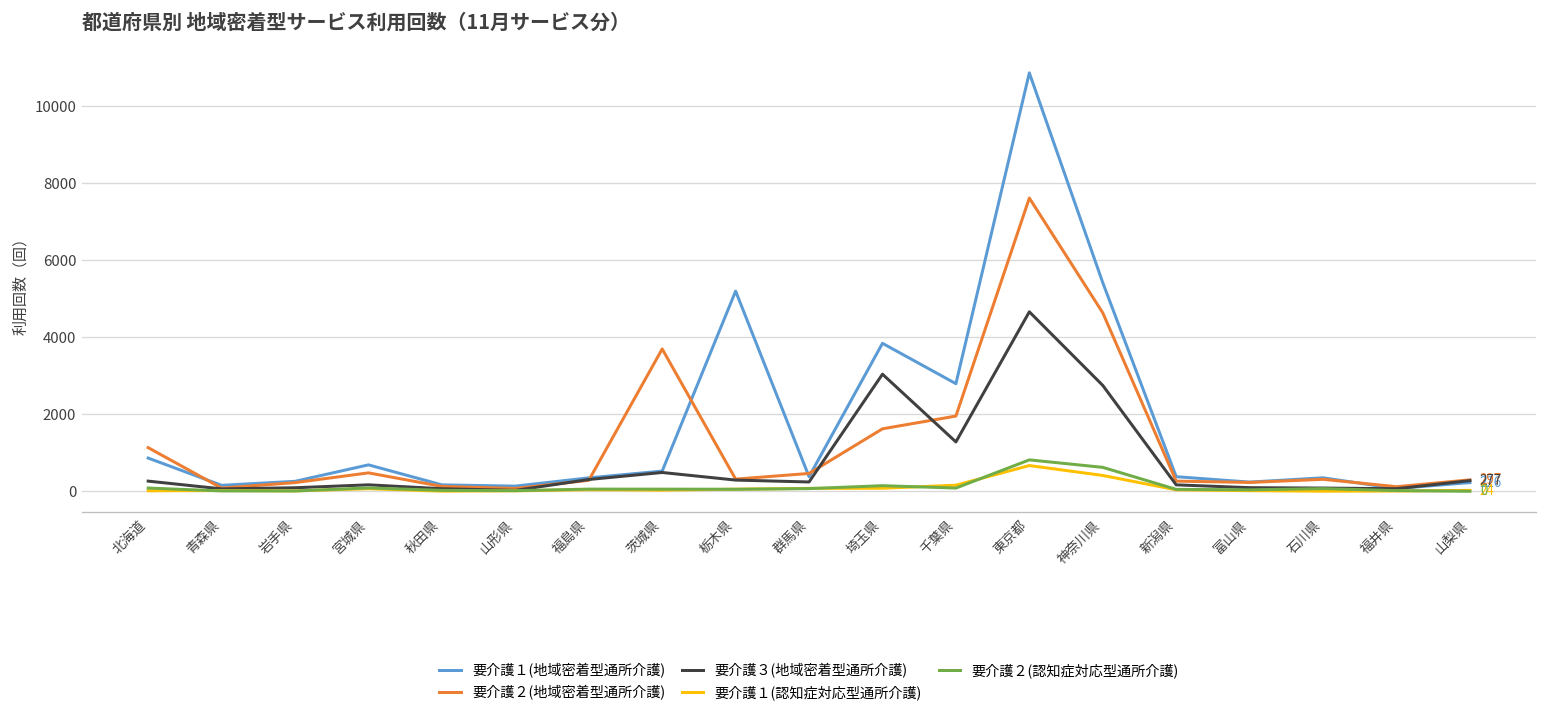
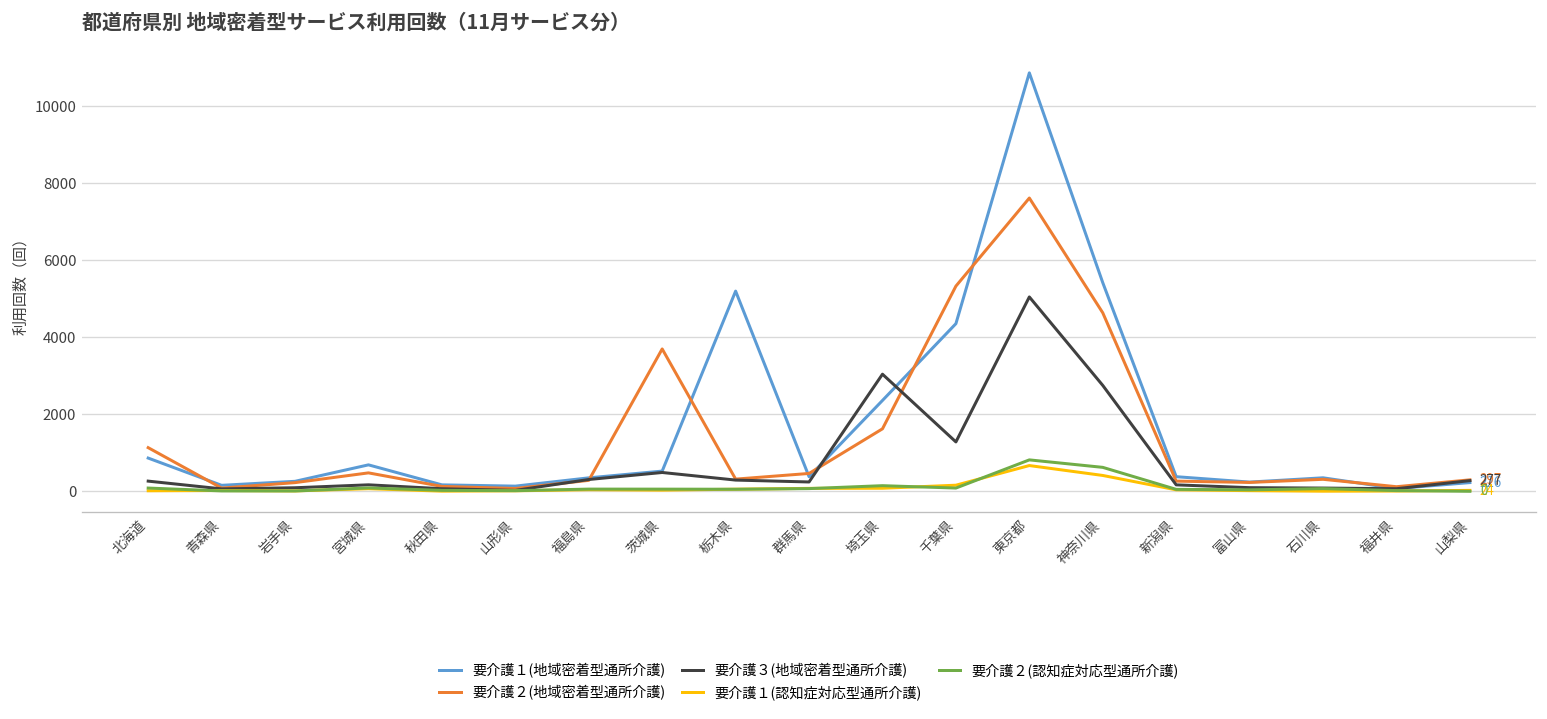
要介護１(地域密着型通所介護), 埼玉県: 3800 -> 2400
要介護１(地域密着型通所介護), 千葉県: 2800 -> 4300
要介護２(地域密着型通所介護), 千葉県: 2000 -> 5300
要介護３(地域密着型通所介護), 東京都: 4700 -> 5000
